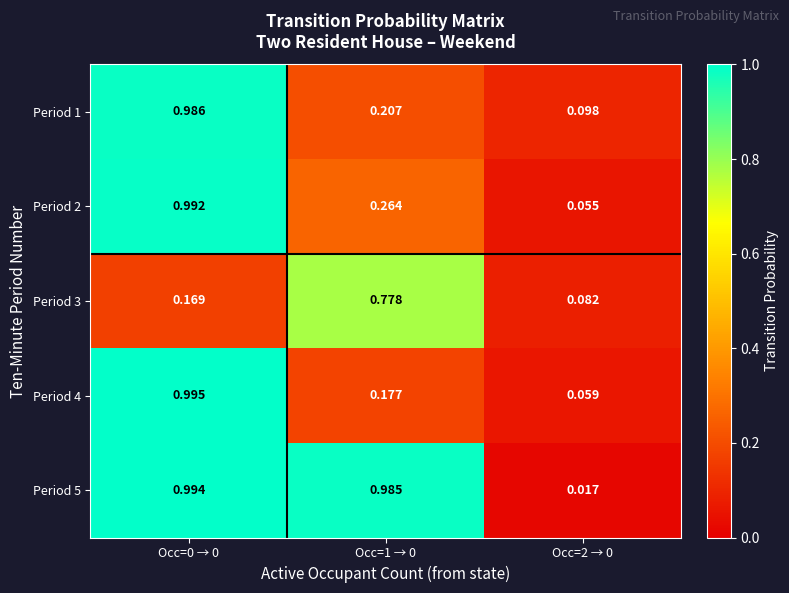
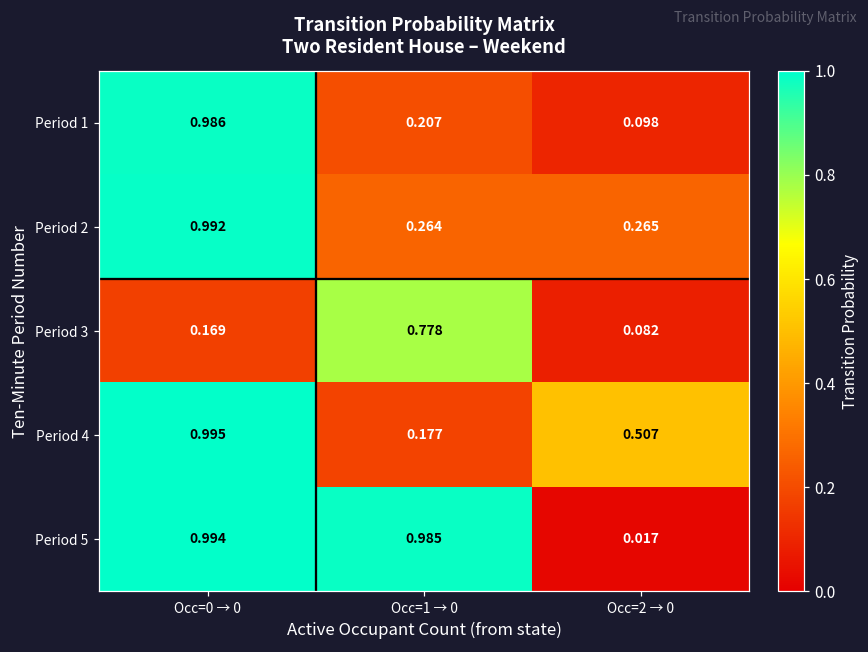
Period 2, Occ=2 → 0: 0.055 -> 0.265
Period 4, Occ=2 → 0: 0.059 -> 0.507
